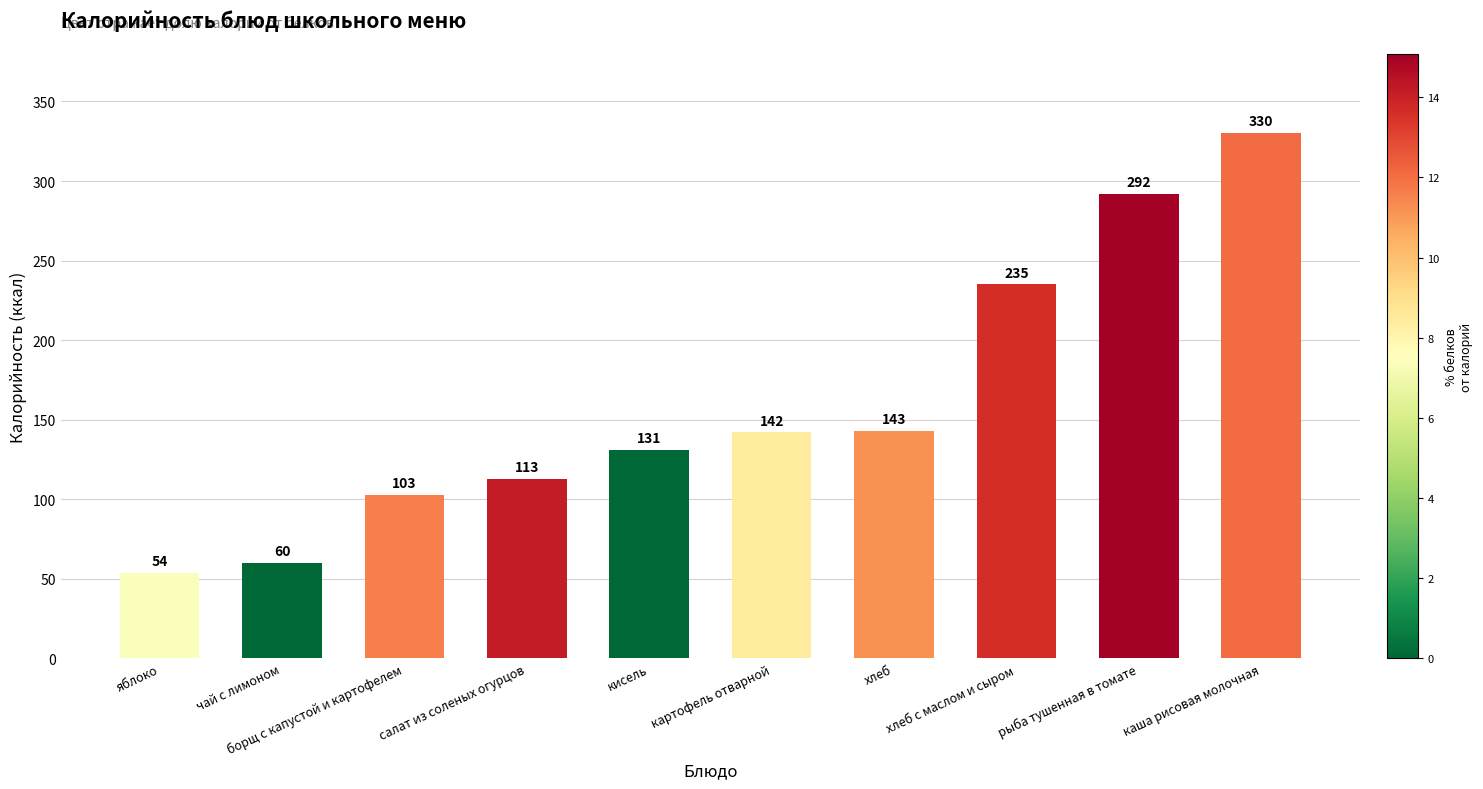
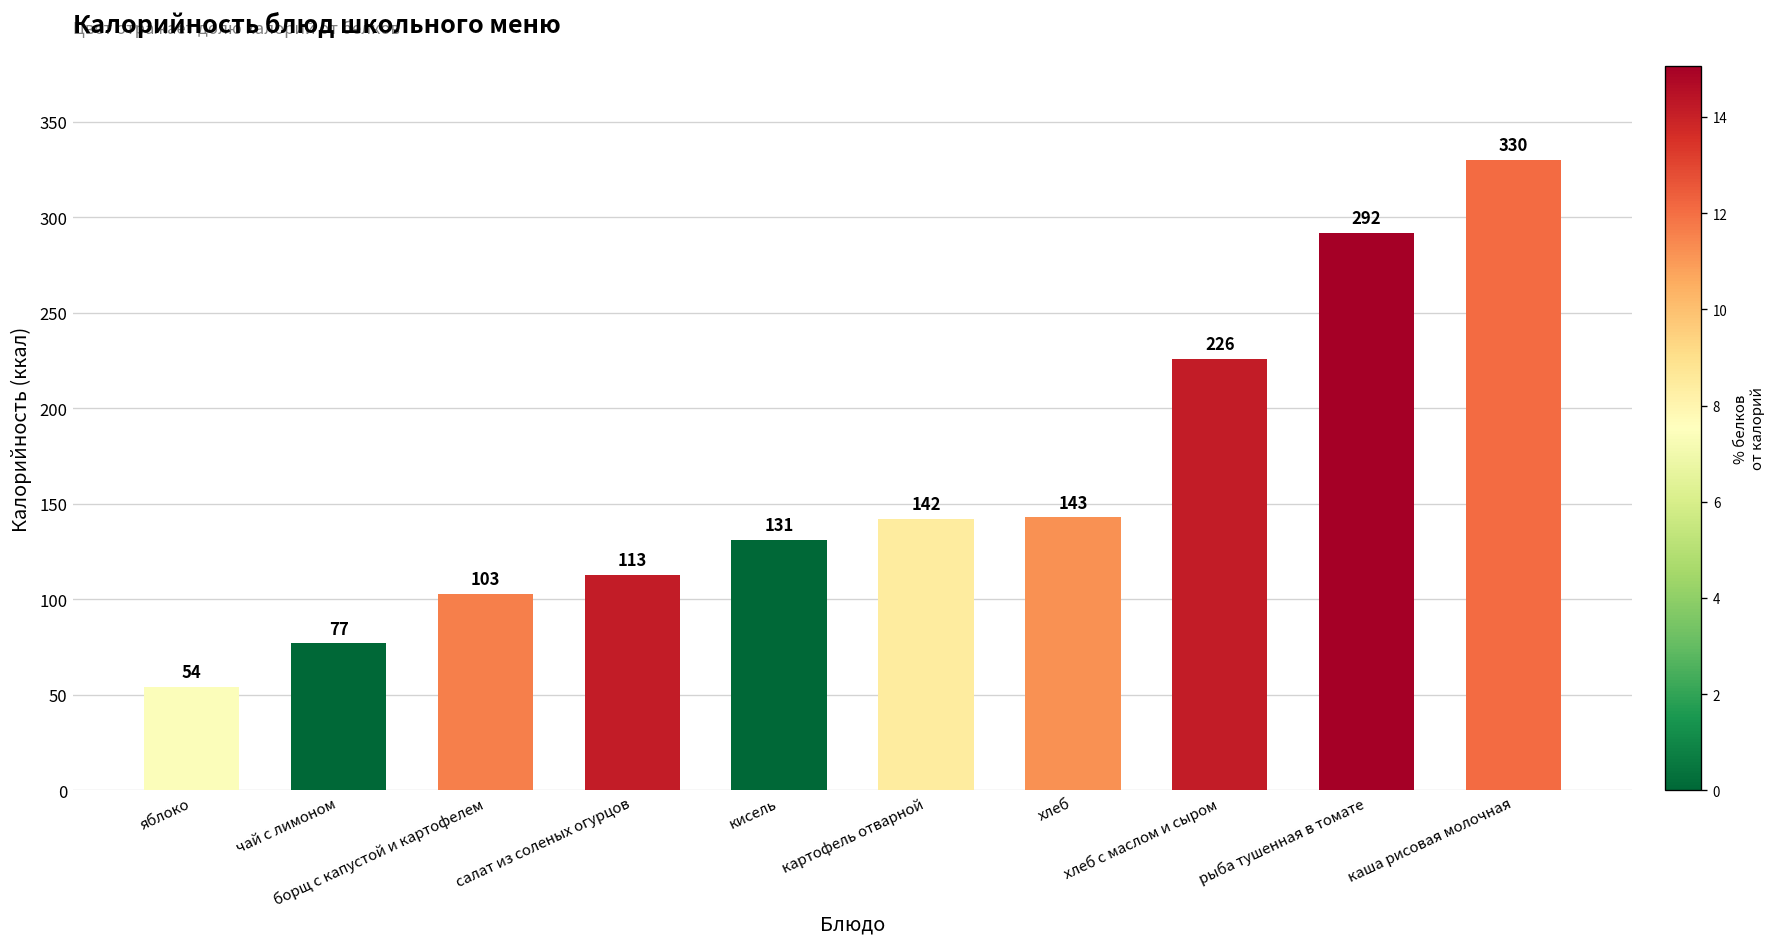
чай с лимоном: 60 -> 77
хлеб с маслом и сыром: 235 -> 226
